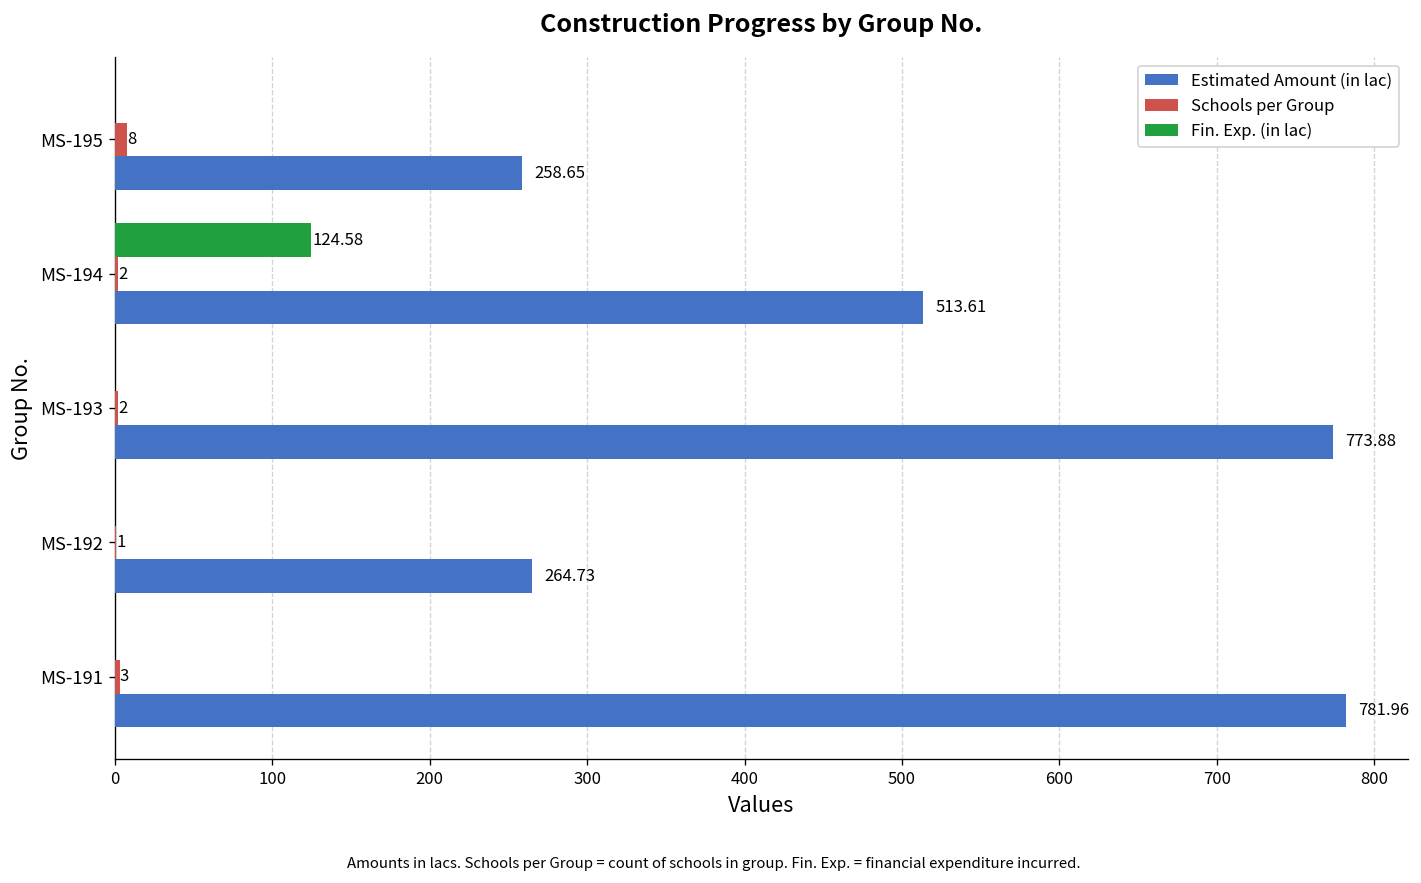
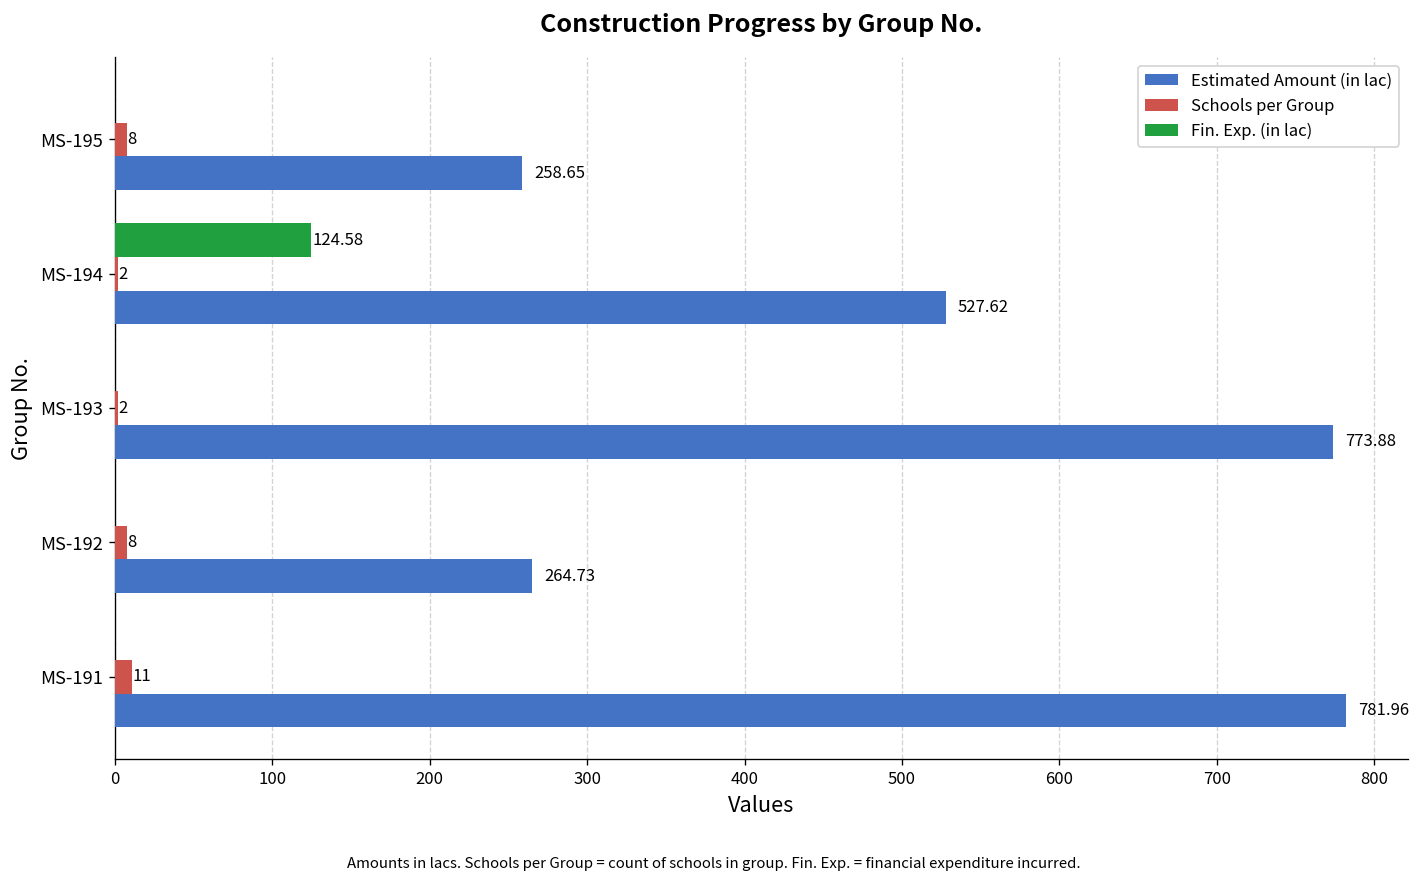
Estimated Amount (in lac), MS-194: 513.61 -> 527.62
Schools per Group, MS-192: 1 -> 8
Schools per Group, MS-191: 3 -> 11
